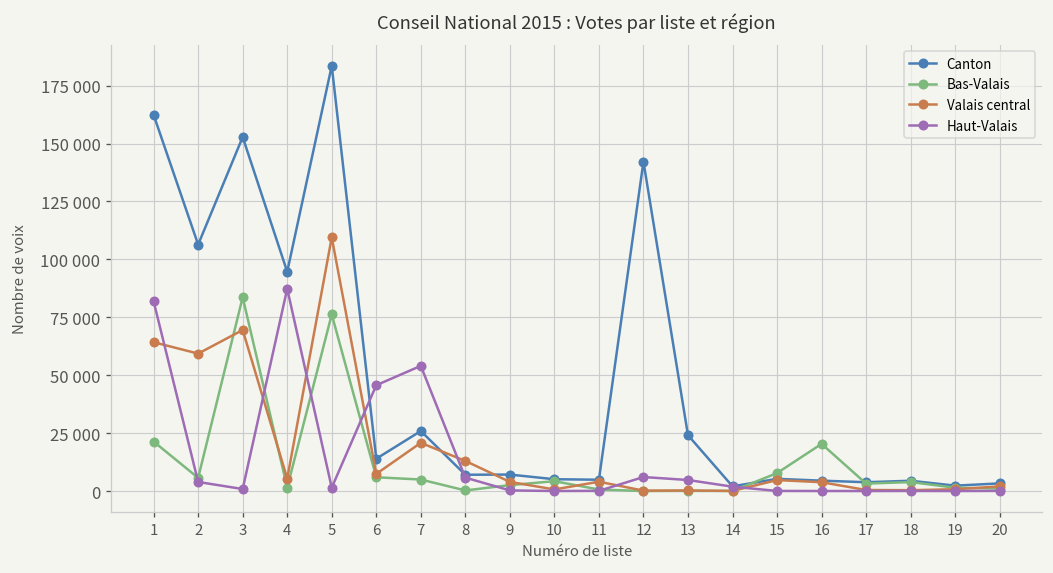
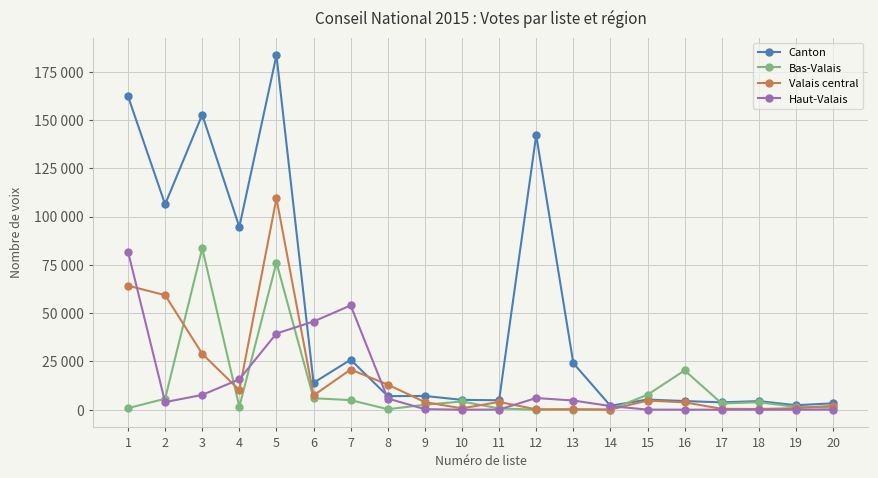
Bas-Valais, 1: 21000 -> 1000
Valais central, 3: 70000 -> 29000
Haut-Valais, 3: 1000 -> 8000
Valais central, 4: 5000 -> 10000
Haut-Valais, 4: 87000 -> 16000
Haut-Valais, 5: 1000 -> 39000
